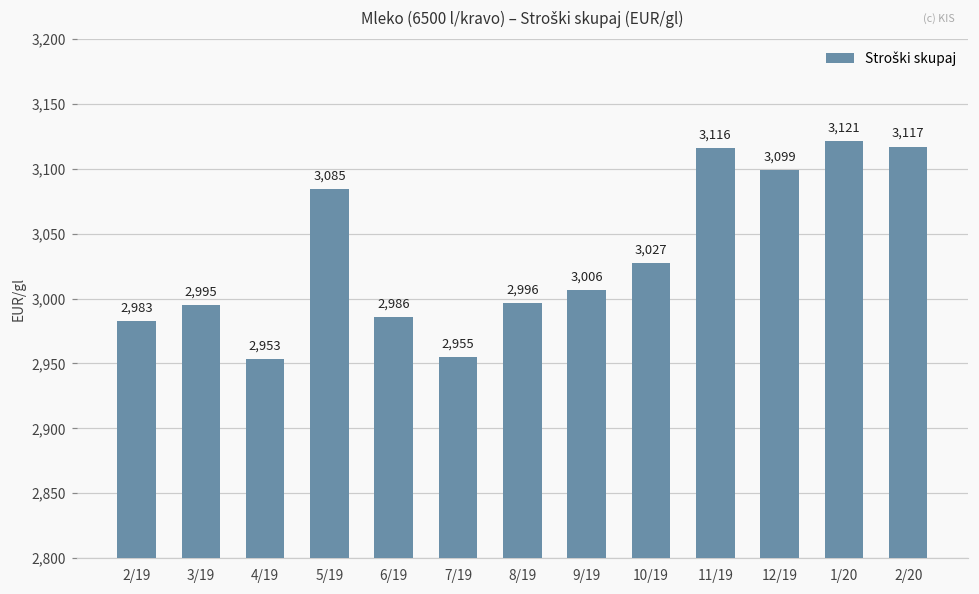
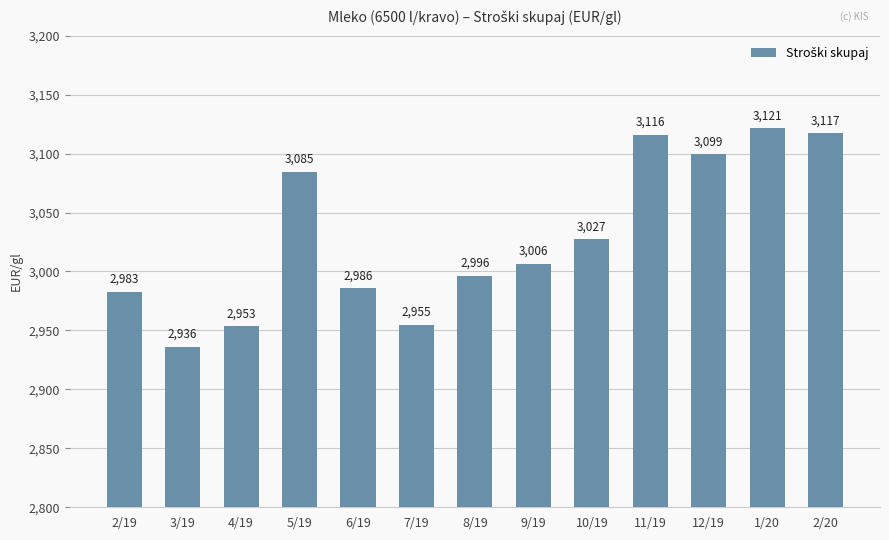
3/19: 2,995 -> 2,936
